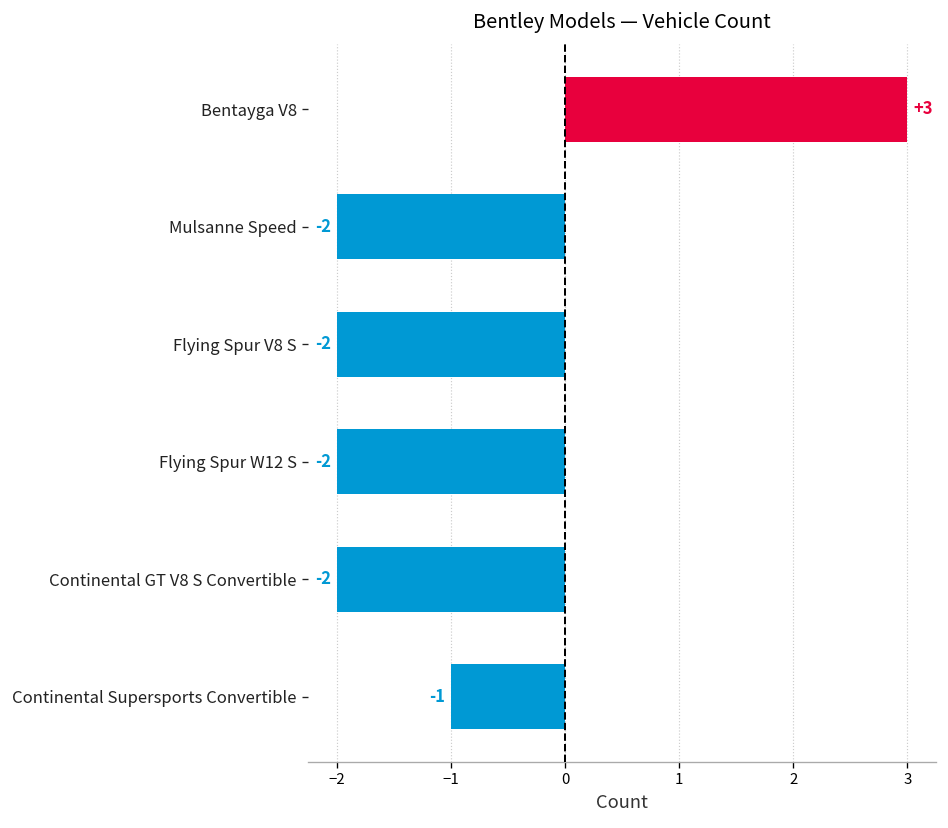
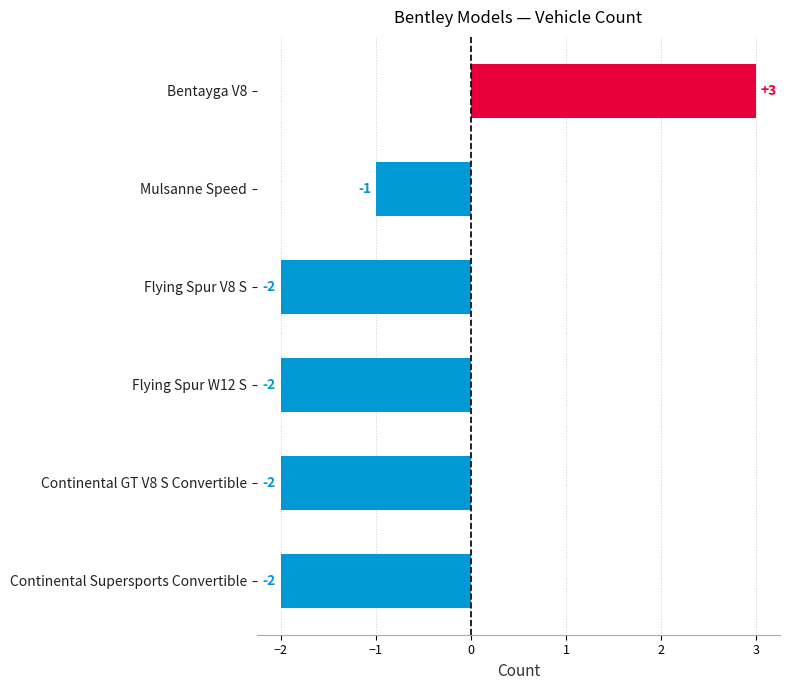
Mulsanne Speed: -2 -> -1
Continental Supersports Convertible: -1 -> -2
